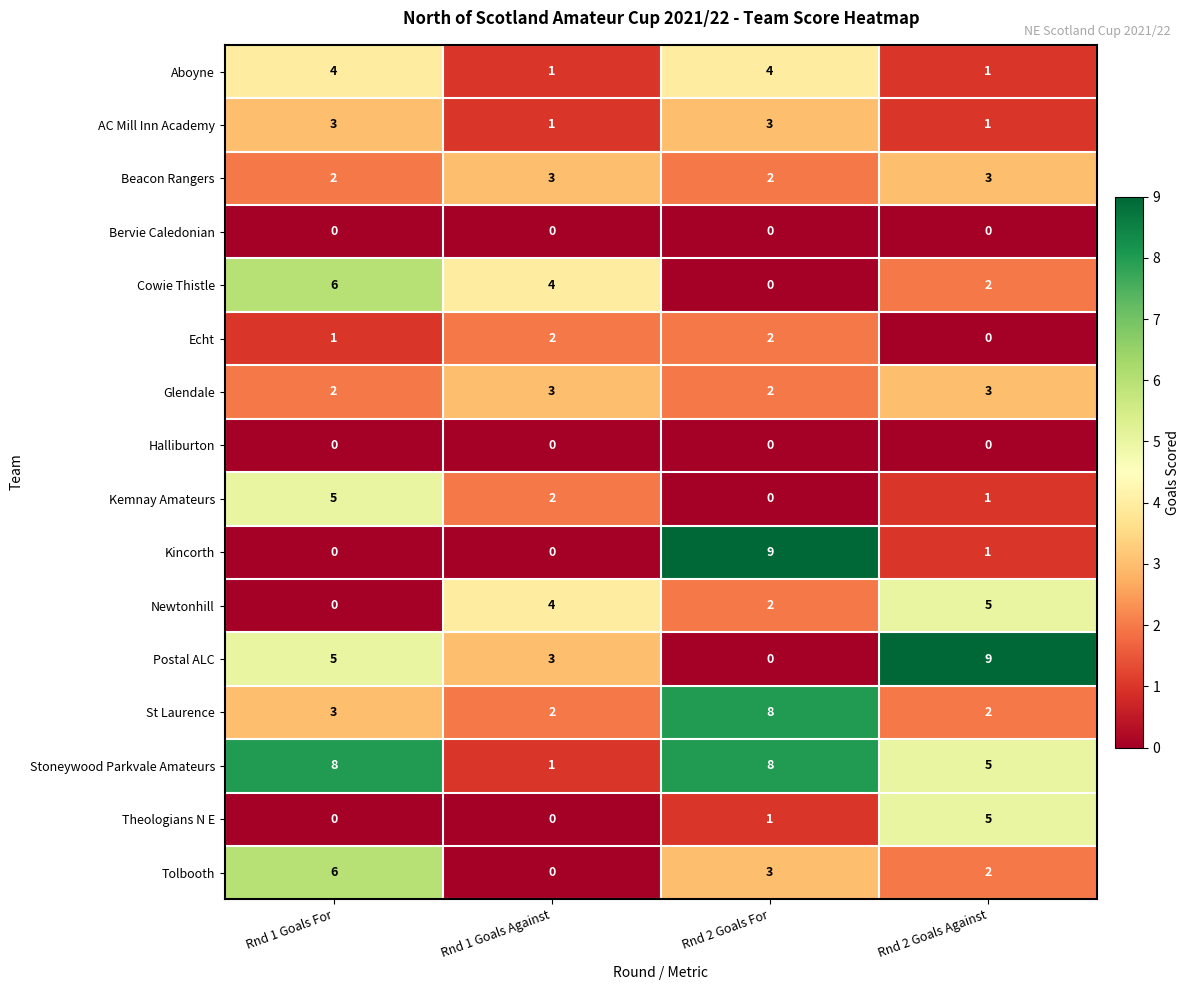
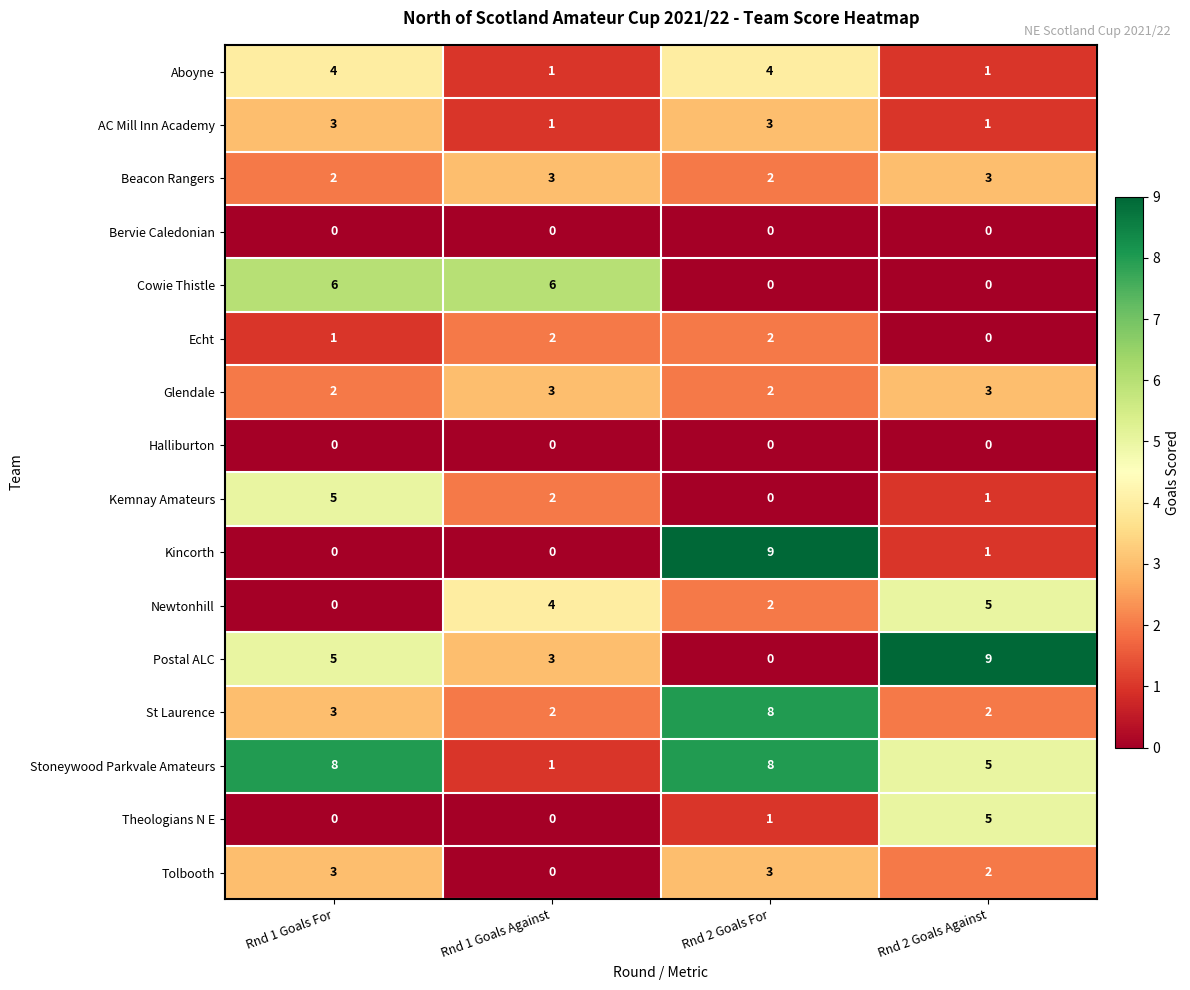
Cowie Thistle, Rnd 1 Goals Against: 4 -> 6
Cowie Thistle, Rnd 2 Goals Against: 2 -> 0
Tolbooth, Rnd 1 Goals For: 6 -> 3
